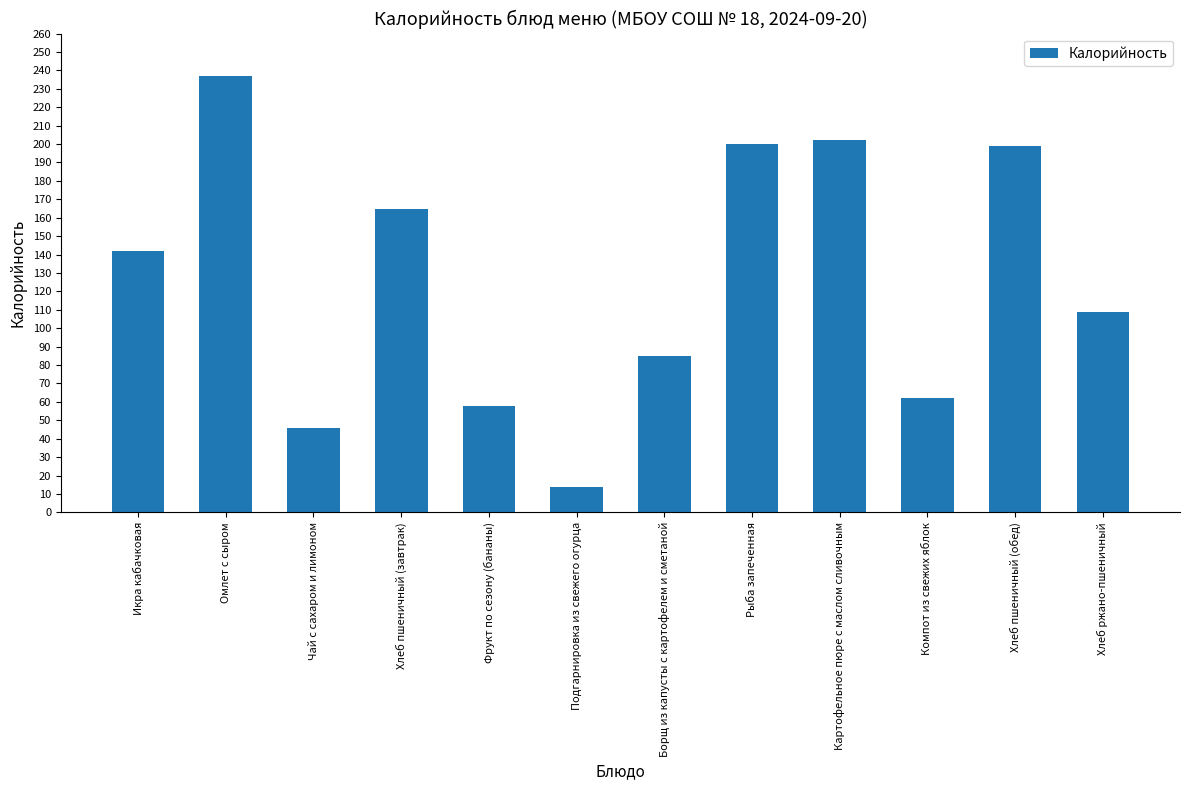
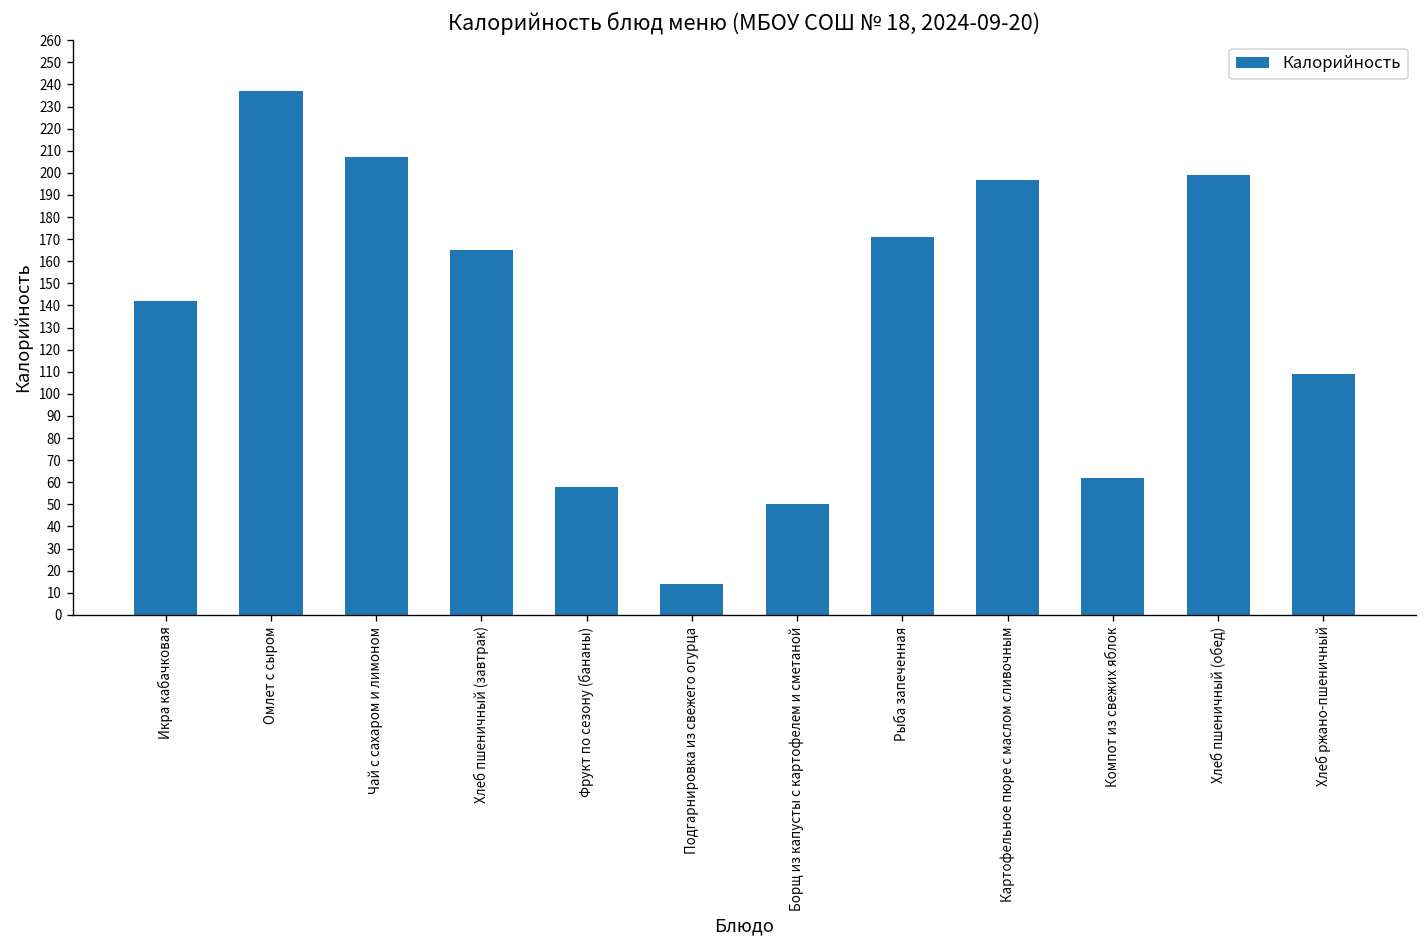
Чай с сахаром и лимоном: 46 -> 207
Борщ из капусты с картофелем и сметаной: 85 -> 50
Рыба запеченная: 200 -> 171
Картофельное пюре с маслом сливочным: 202 -> 197
